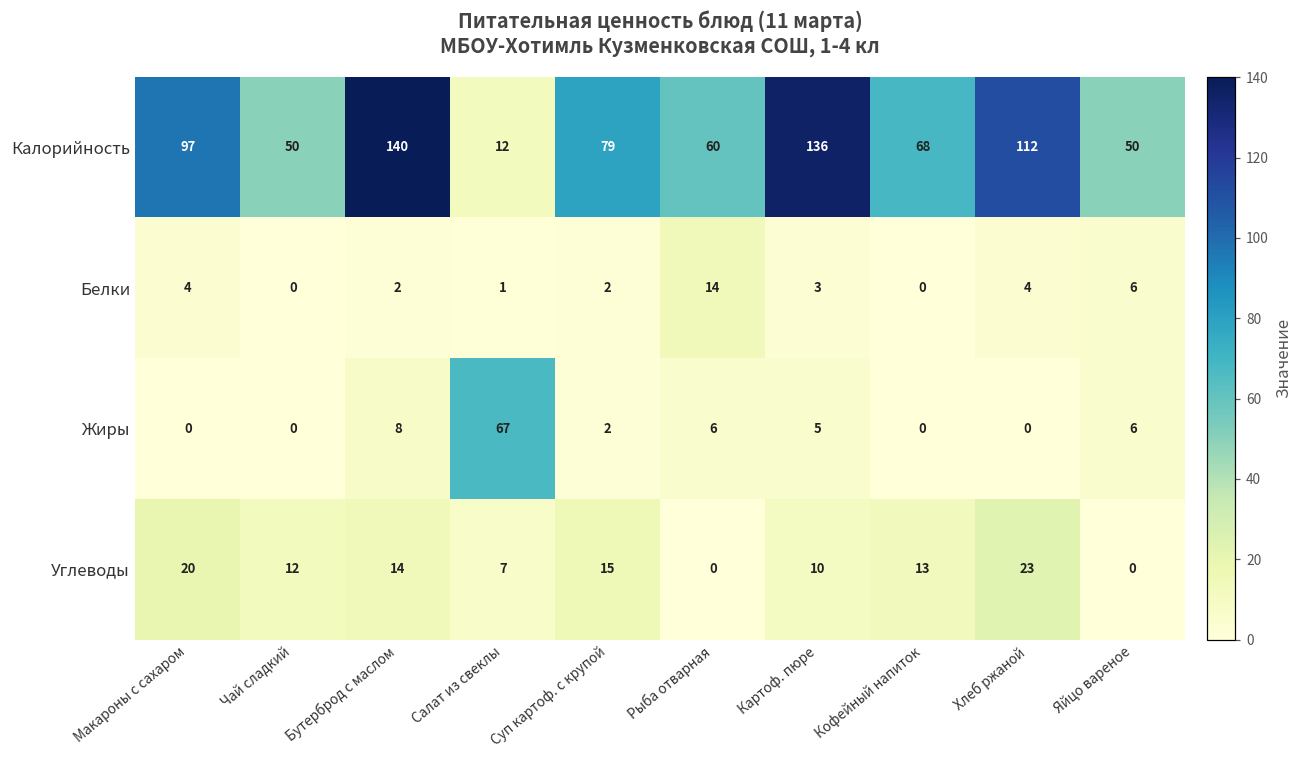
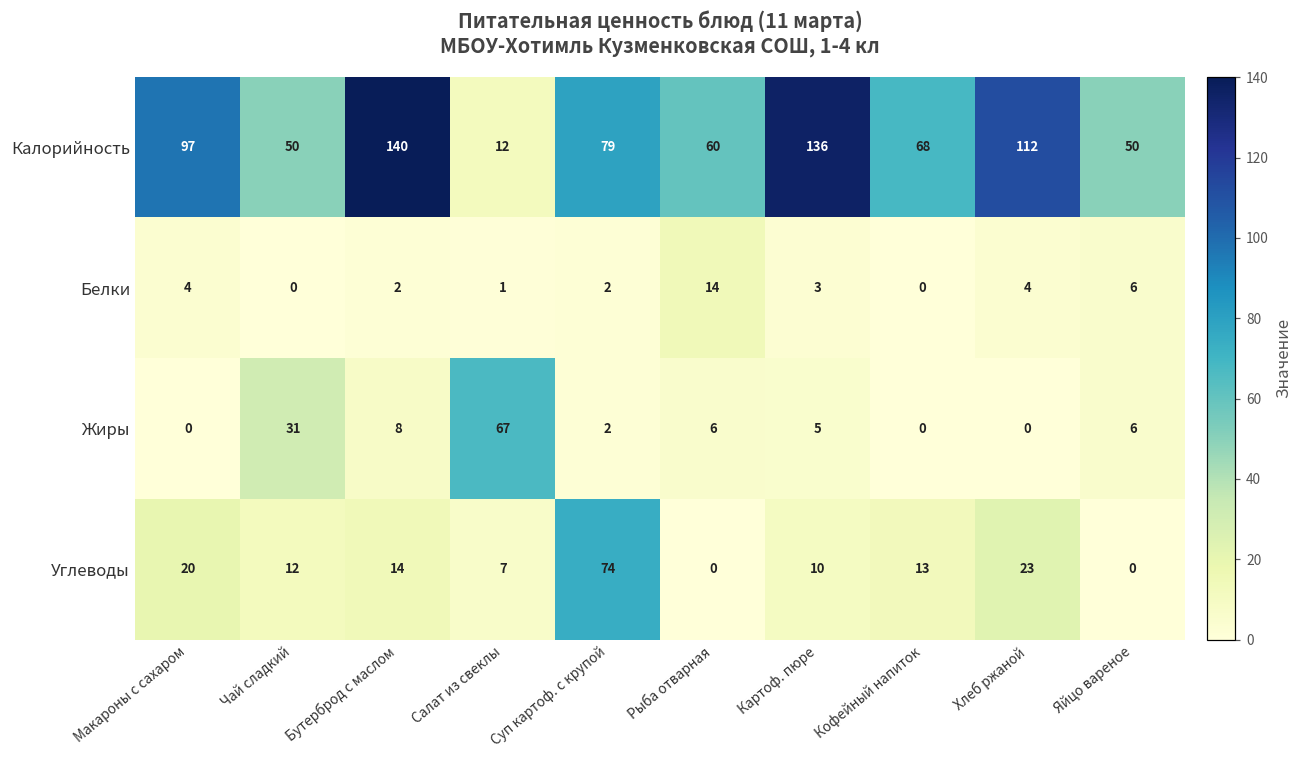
Жиры, Чай сладкий: 0 -> 31
Углеводы, Суп картоф. с крупой: 15 -> 74
